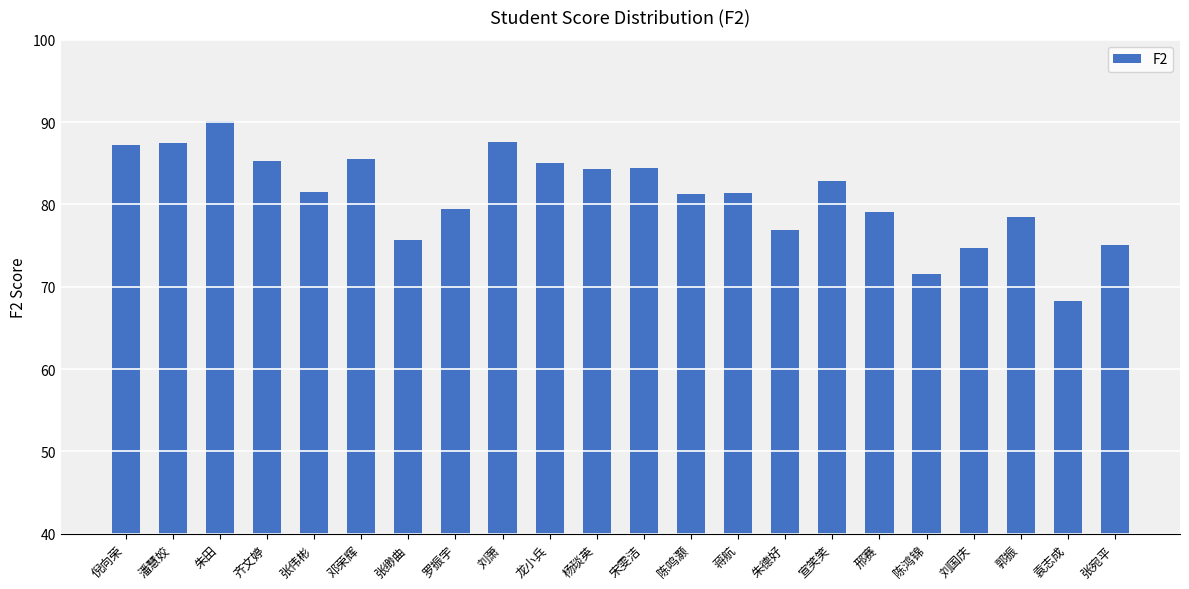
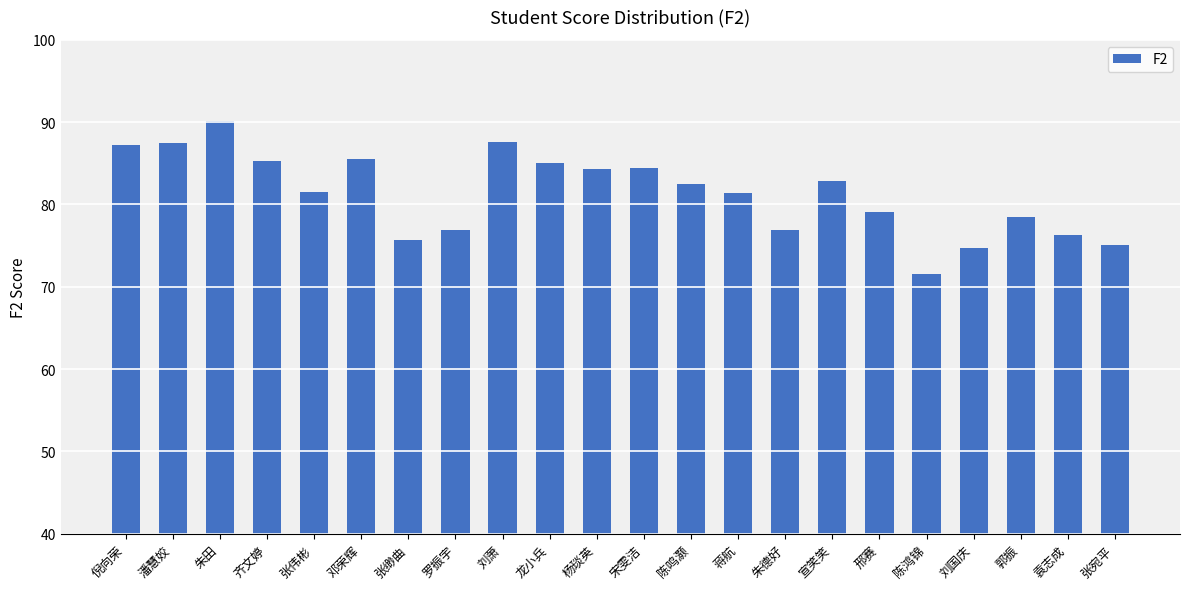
罗振宇: 79 -> 77
陈鸣灏: 81 -> 83
袁志成: 68 -> 76
